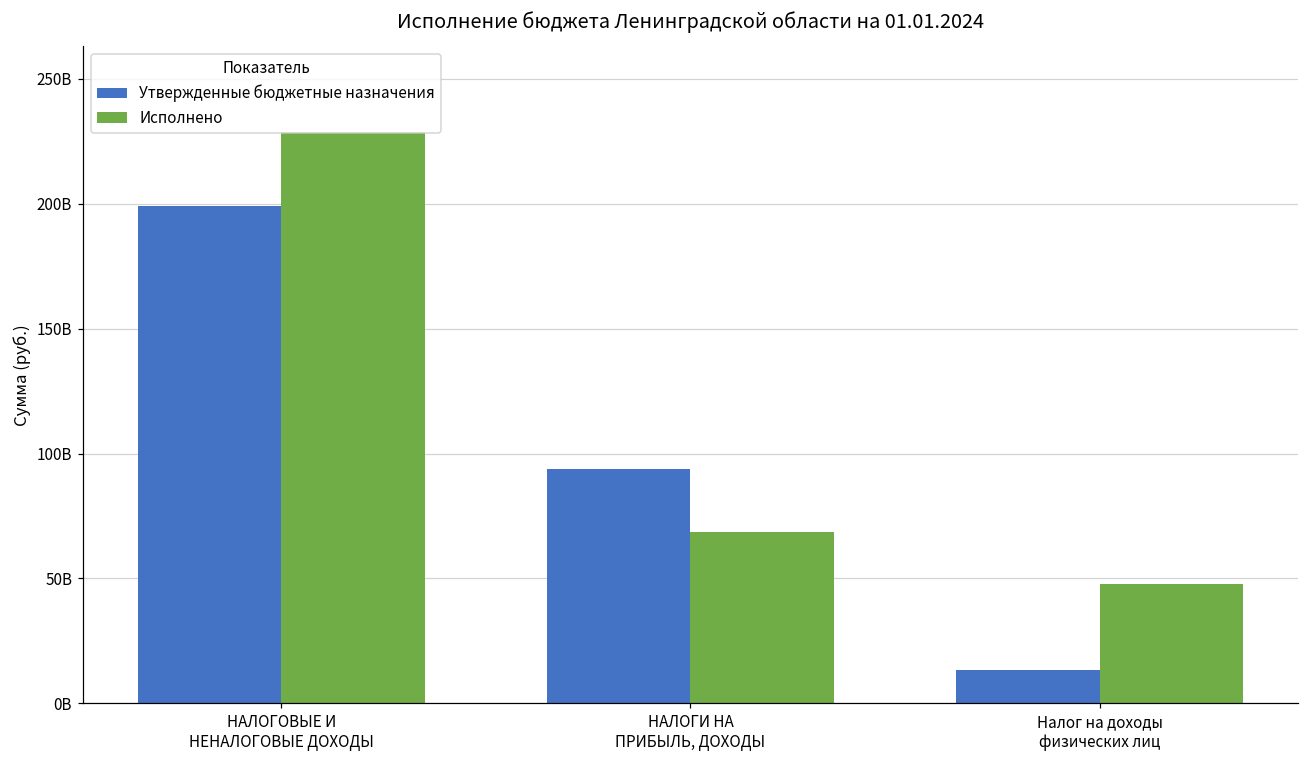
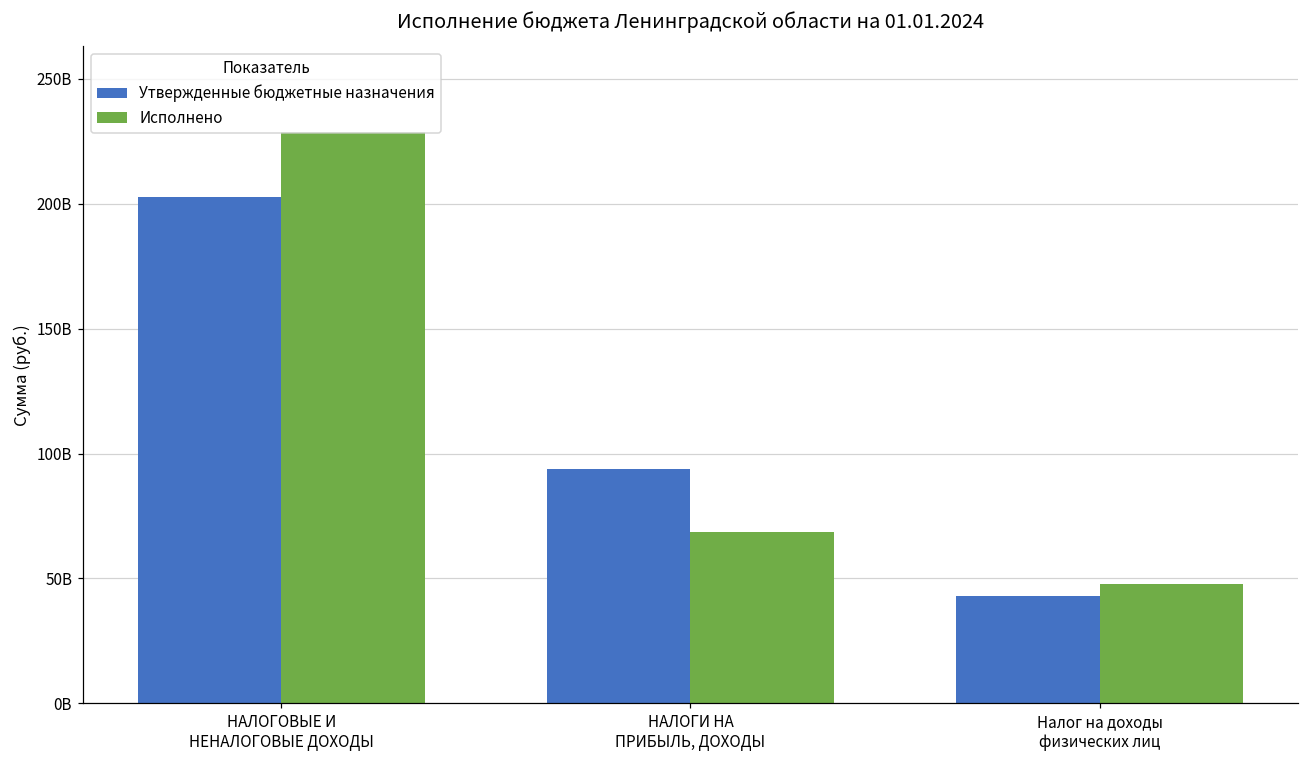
Утвержденные бюджетные назначения, НАЛОГОВЫЕ И НЕНАЛОГОВЫЕ ДОХОДЫ: 199000000000 -> 203000000000
Утвержденные бюджетные назначения, Налог на доходы физических лиц: 13000000000 -> 43000000000
